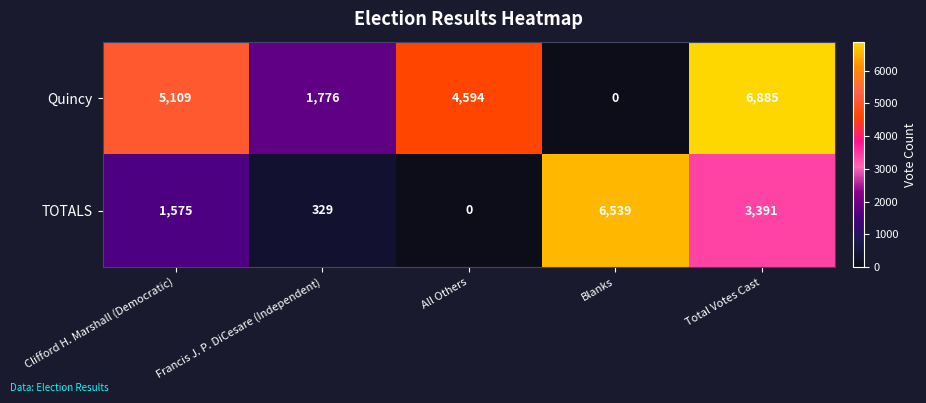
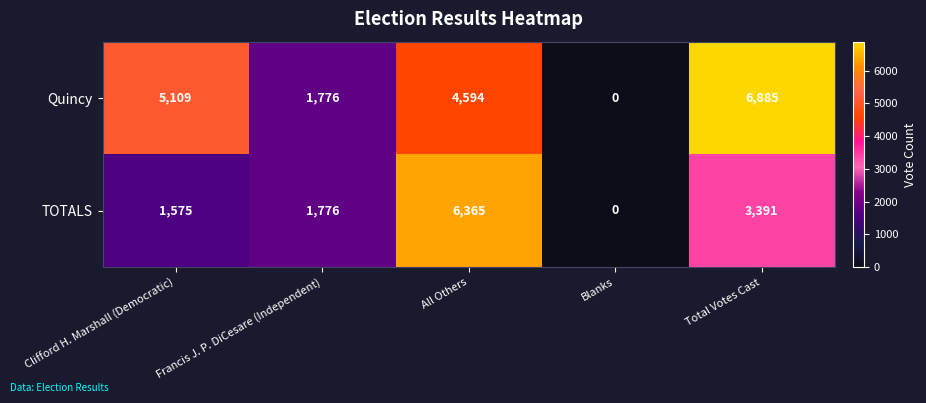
TOTALS, Francis J. P. DiCesare (Independent): 329 -> 1,776
TOTALS, All Others: 0 -> 6,365
TOTALS, Blanks: 6,539 -> 0
